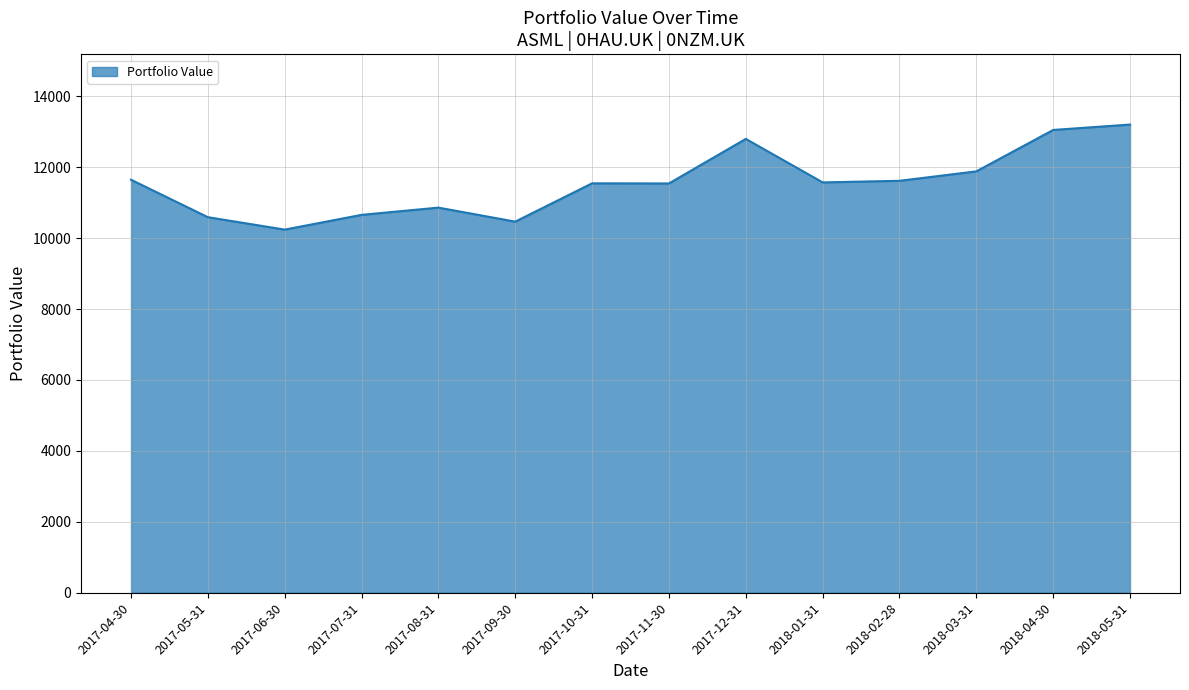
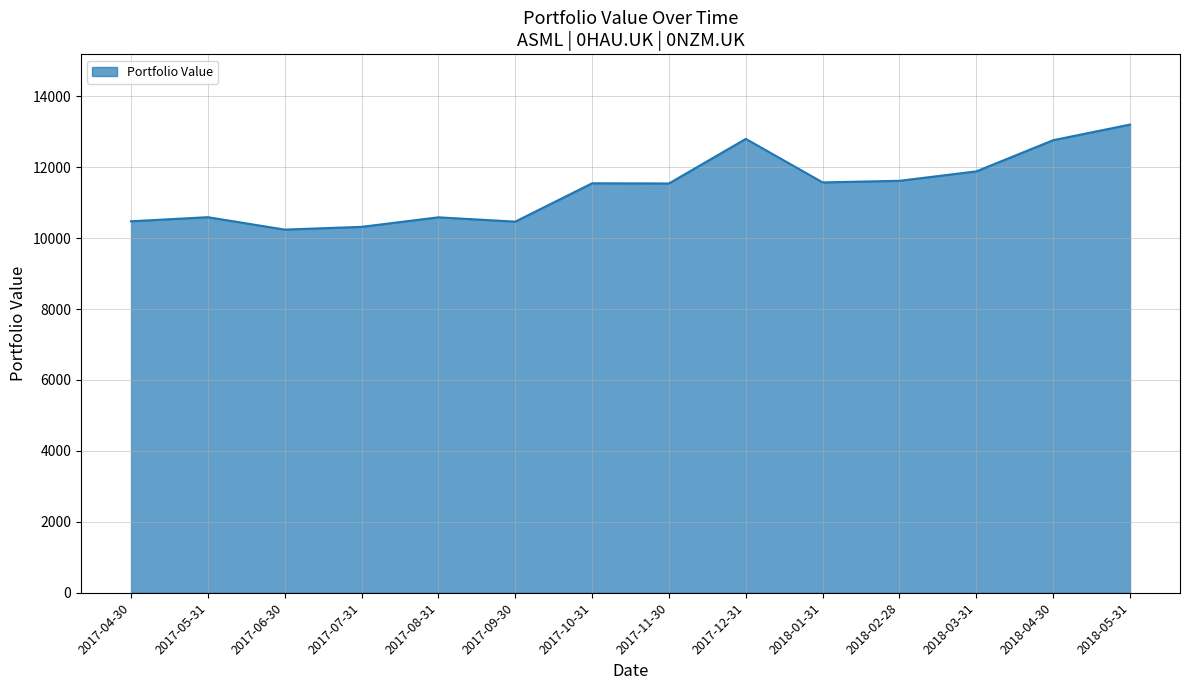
2017-04-30: 11600 -> 10500
2017-07-31: 10700 -> 10300
2017-08-31: 10900 -> 10600
2018-04-30: 13100 -> 12800
